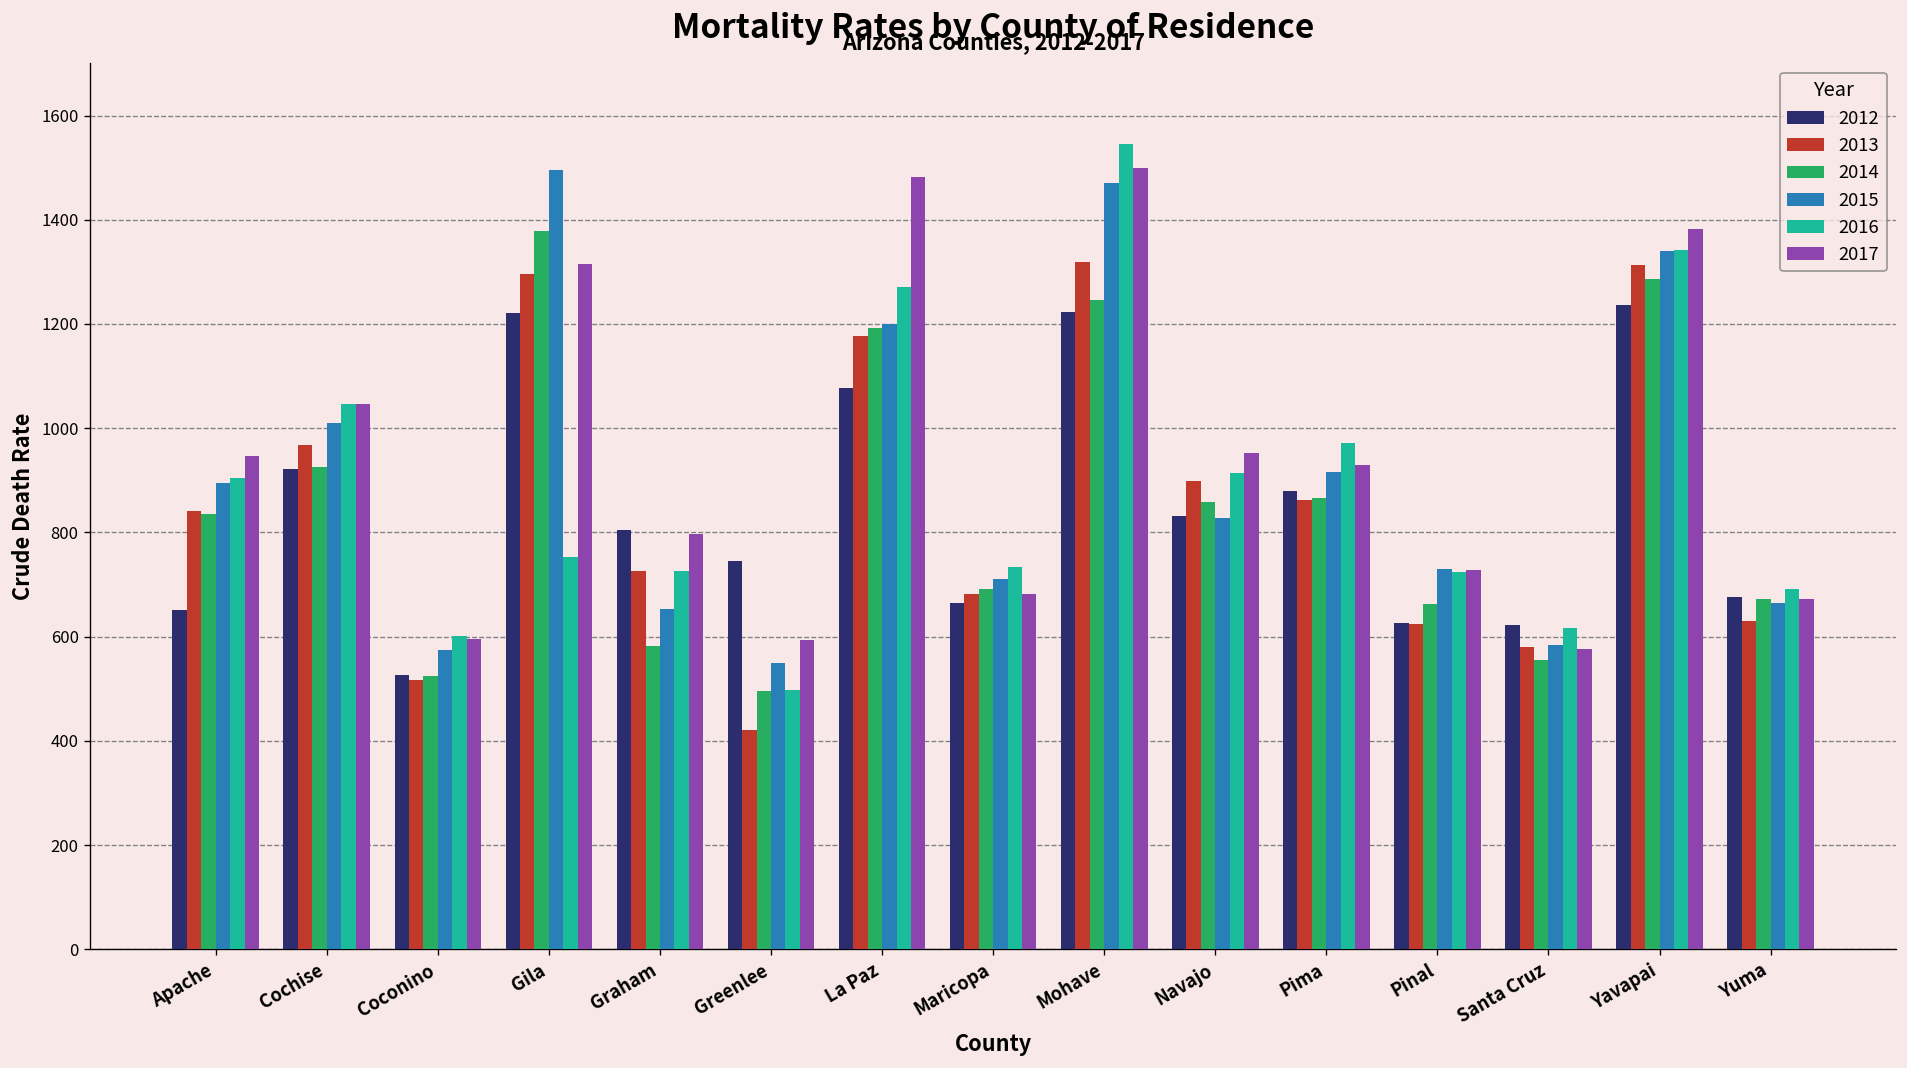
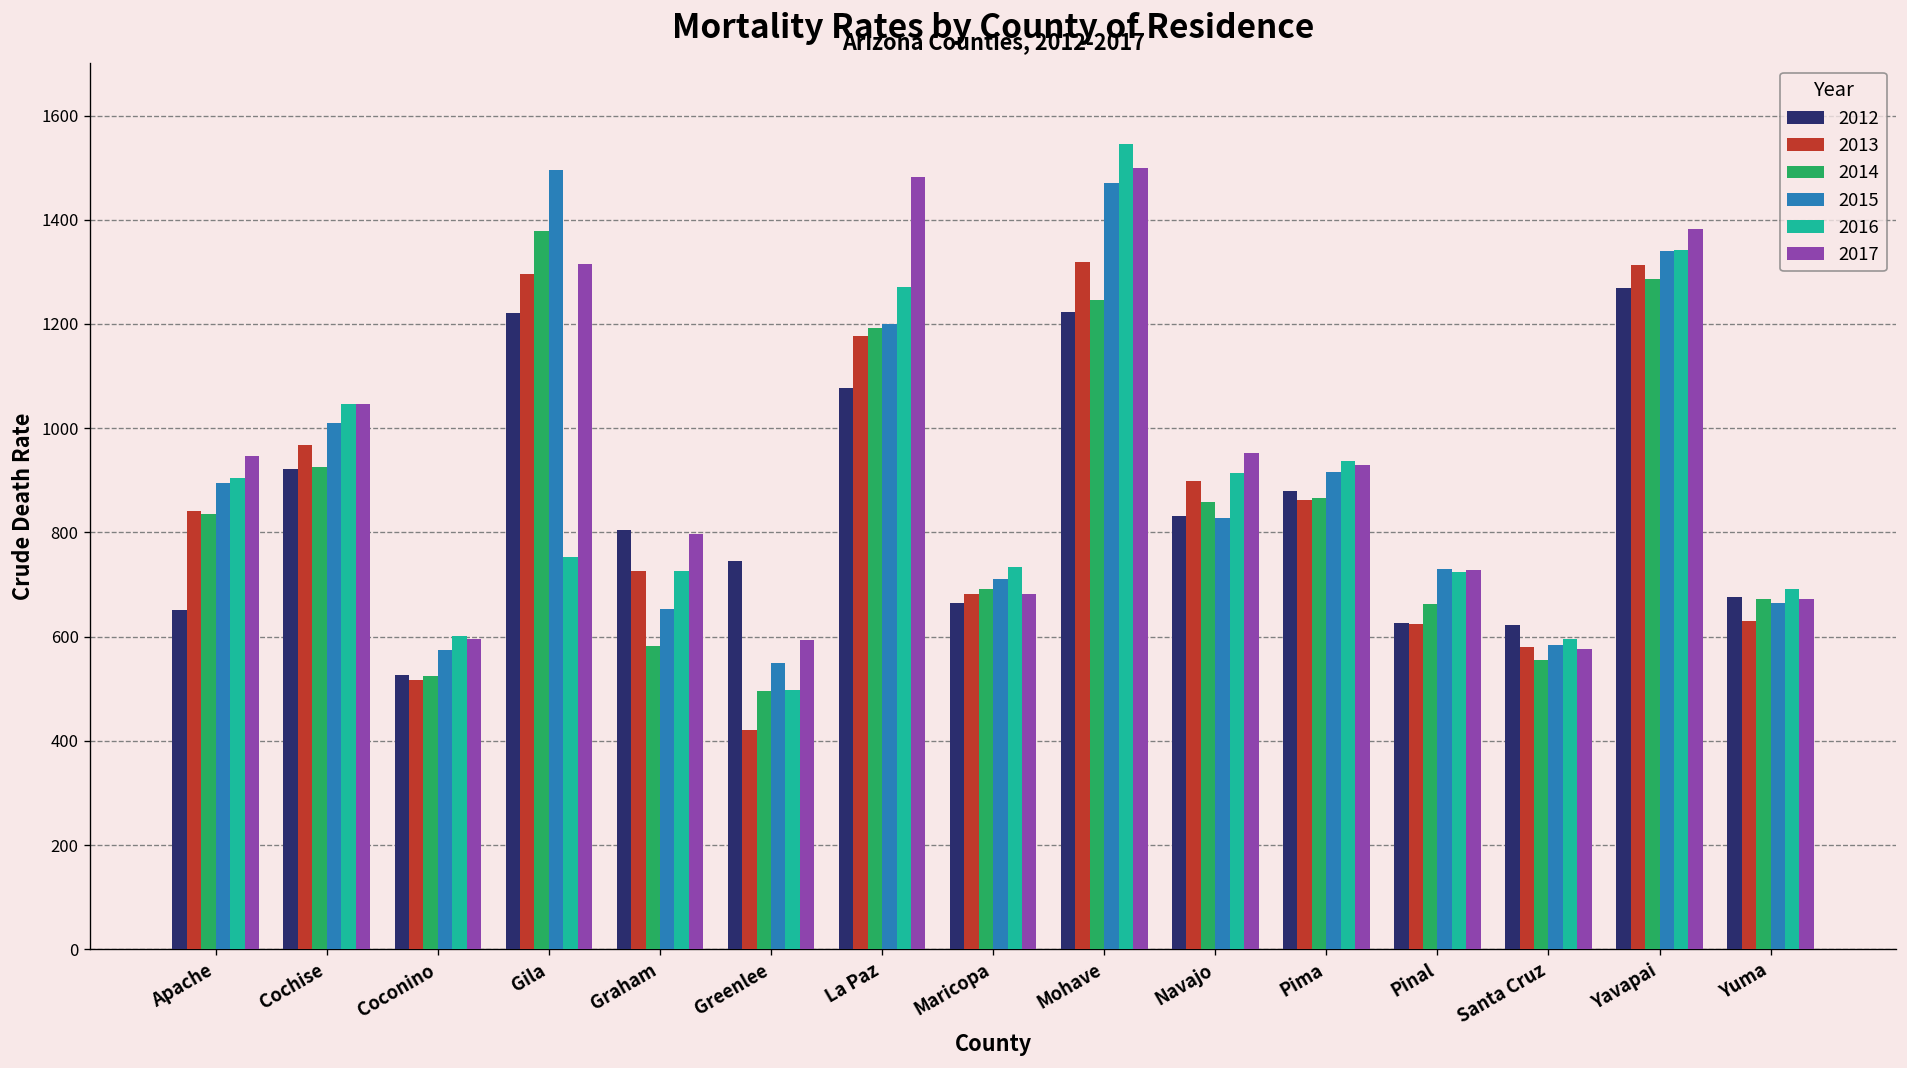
2016, Pima: 970 -> 940
2016, Santa Cruz: 620 -> 600
2012, Yavapai: 1240 -> 1270
